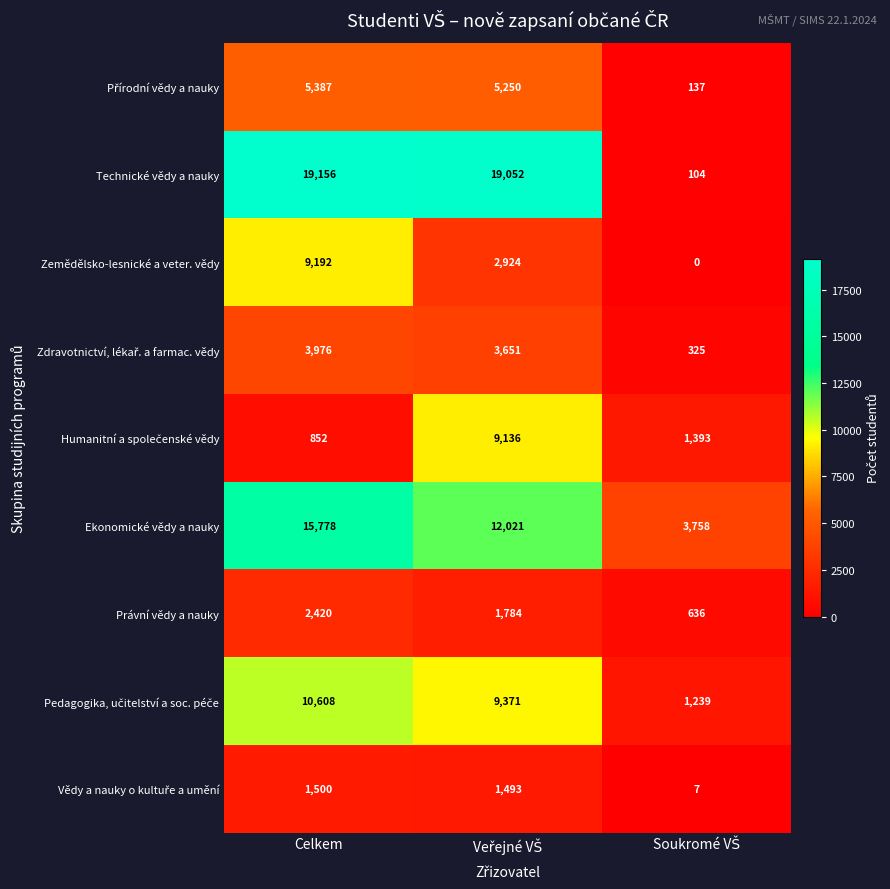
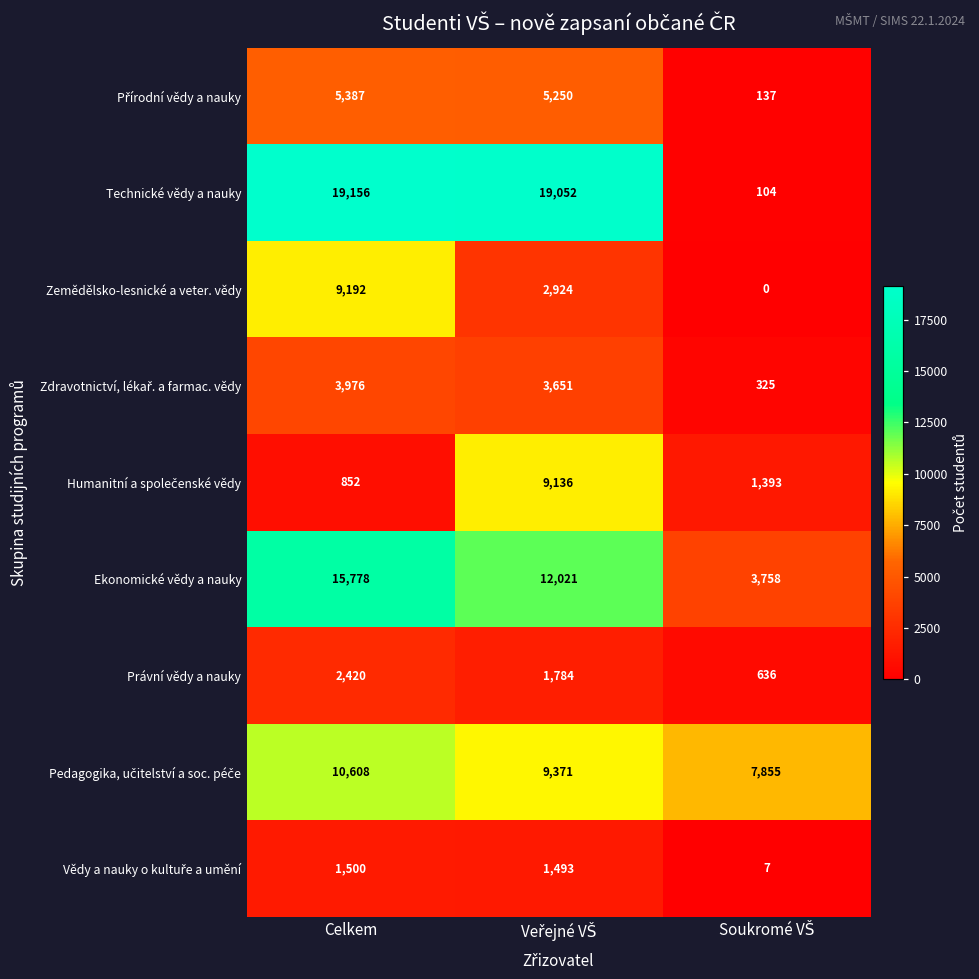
Pedagogika, učitelství a soc. péče, Soukromé VŠ: 1,239 -> 7,855
